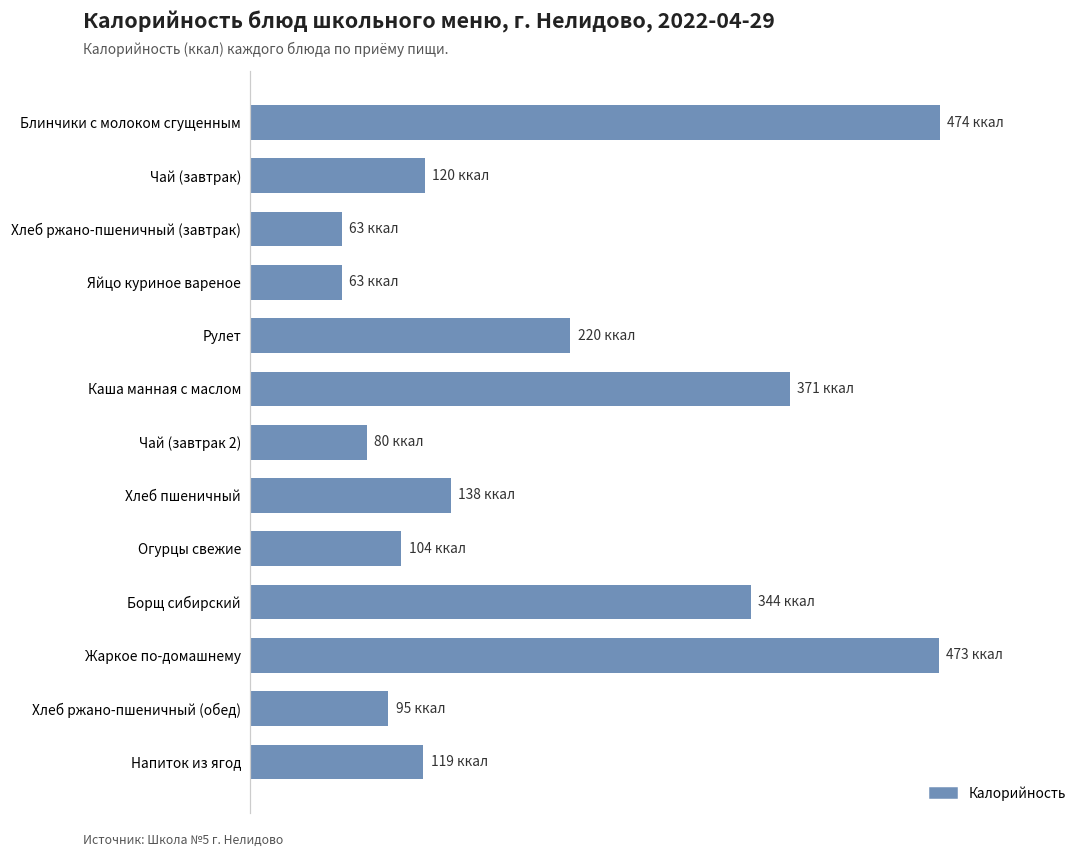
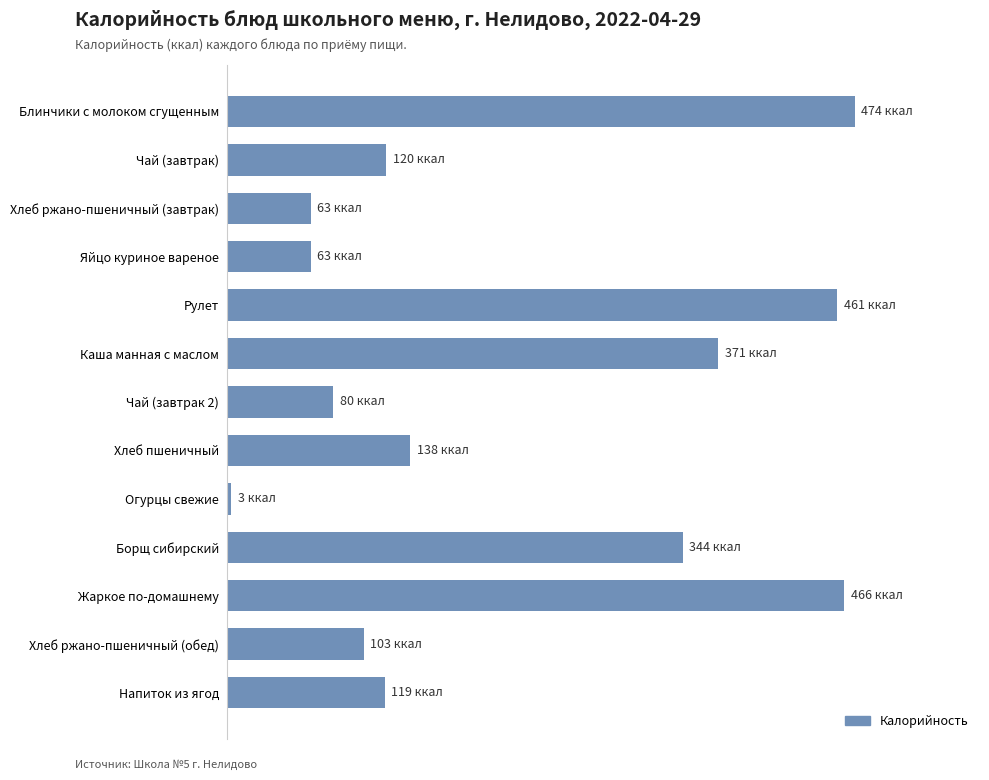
Рулет: 220 -> 461
Огурцы свежие: 104 -> 3
Жаркое по-домашнему: 473 -> 466
Хлеб ржано-пшеничный (обед): 95 -> 103
